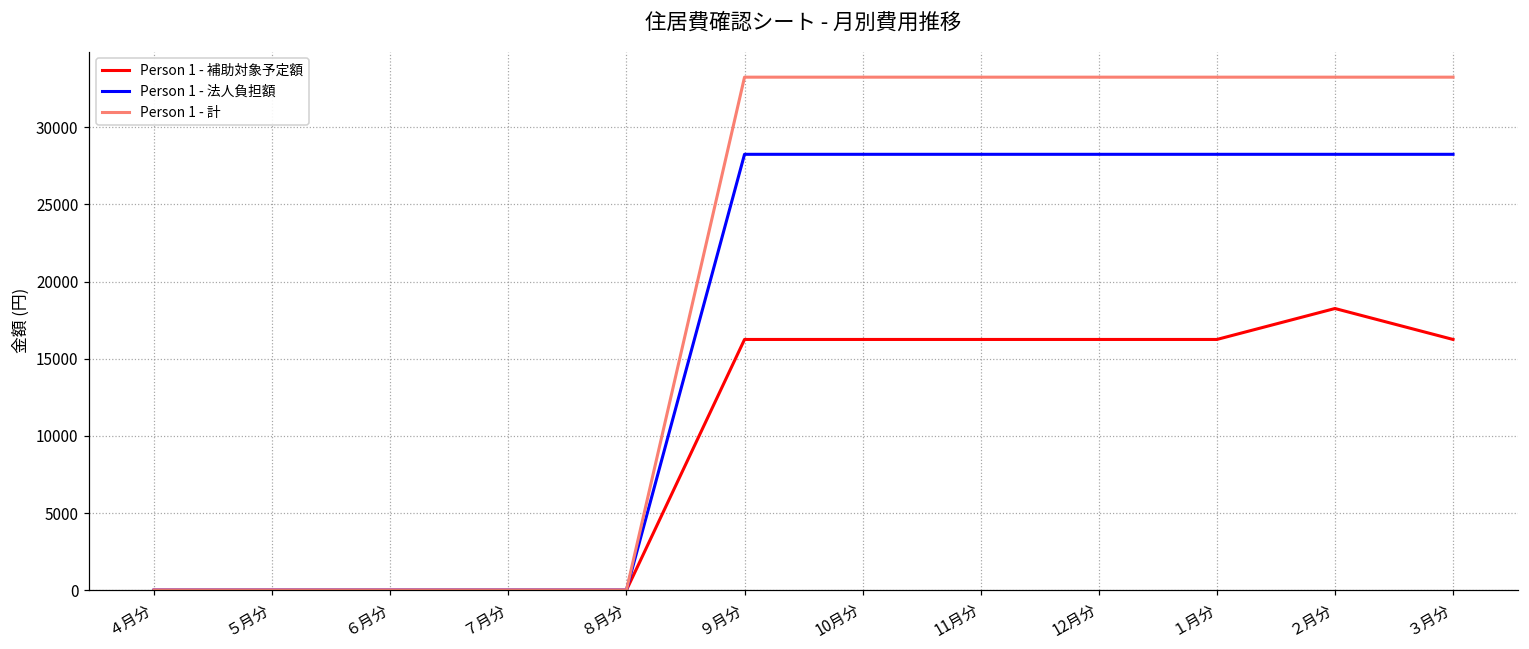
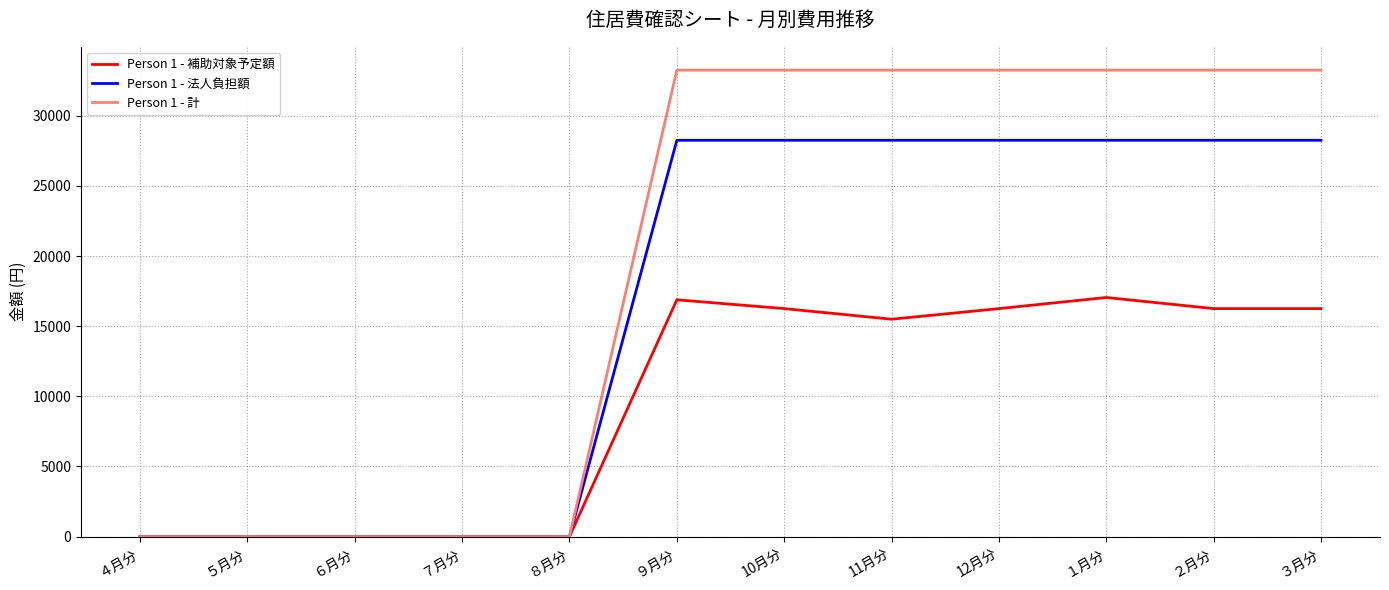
Person 1 - 補助対象予定額, ９月分: 16300 -> 16900
Person 1 - 補助対象予定額, 11月分: 16300 -> 15500
Person 1 - 補助対象予定額, １月分: 16300 -> 17000
Person 1 - 補助対象予定額, ２月分: 18300 -> 16300
